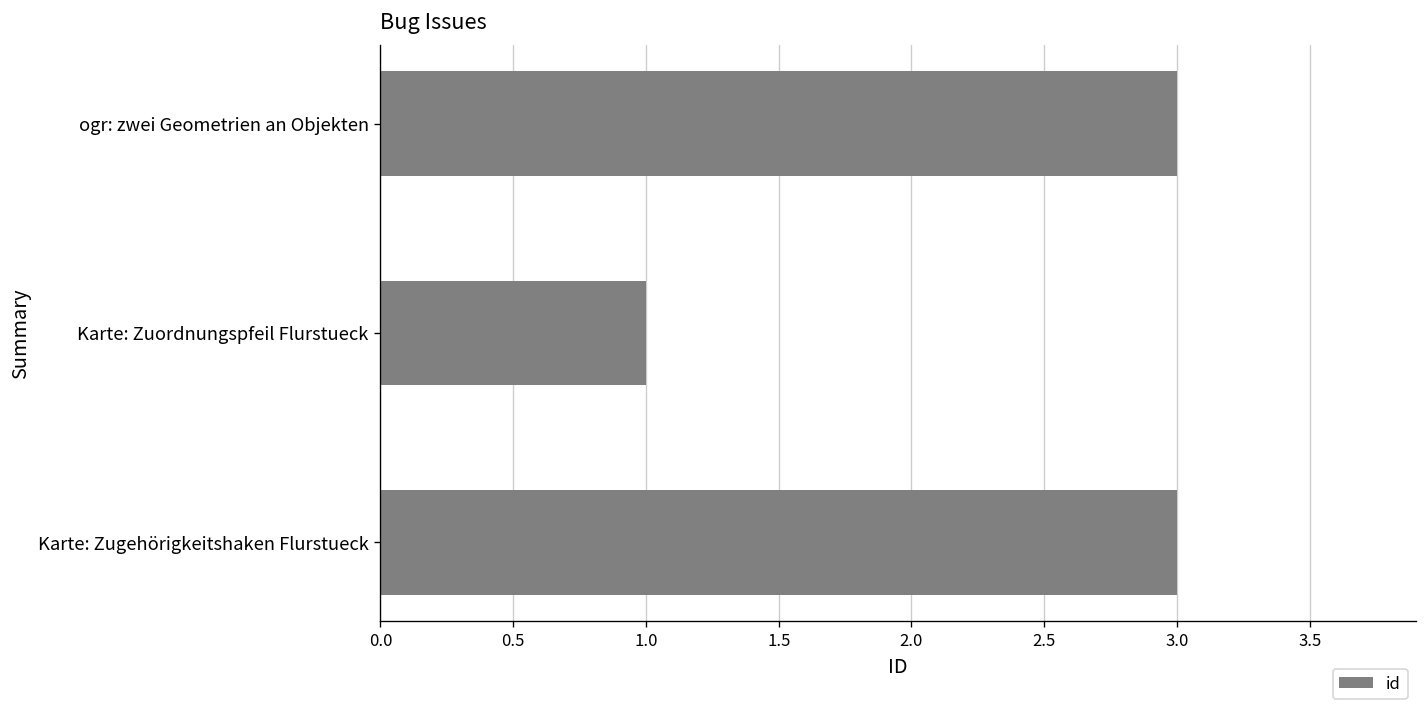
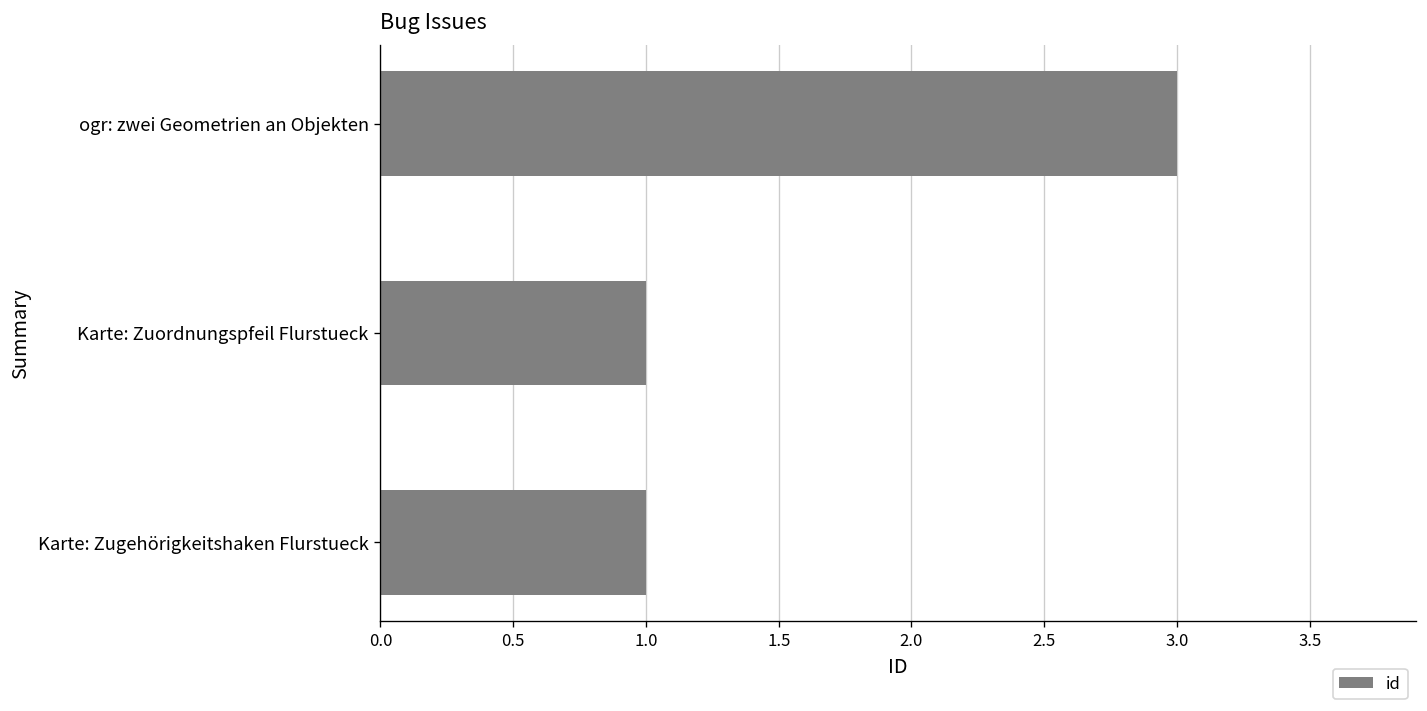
Karte: Zugehörigkeitshaken Flurstueck: 3 -> 1
